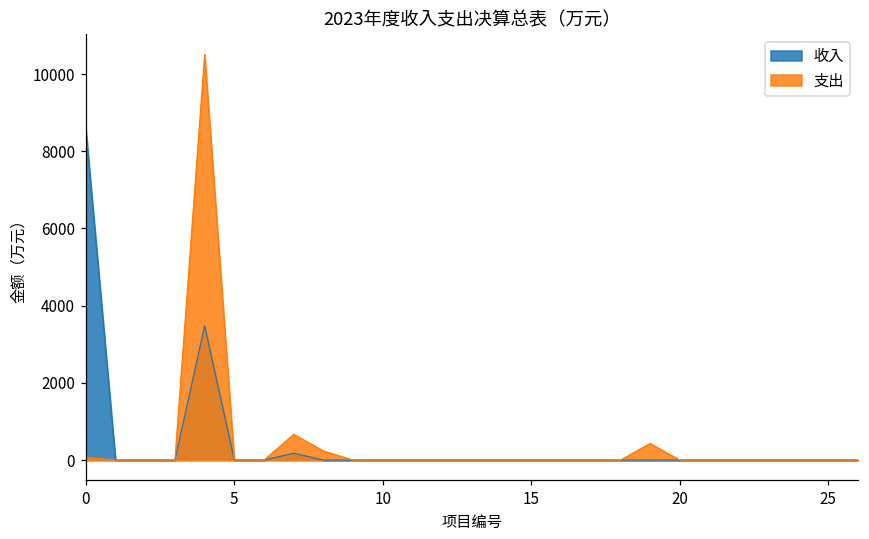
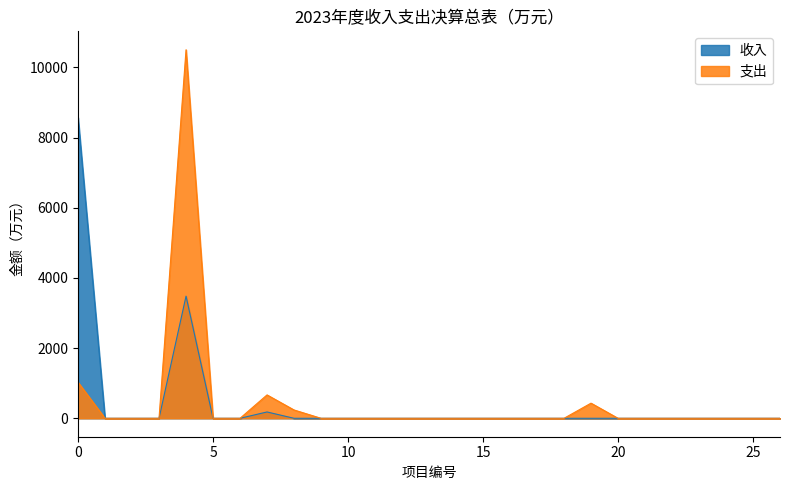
支出, 0: 100 -> 1000
